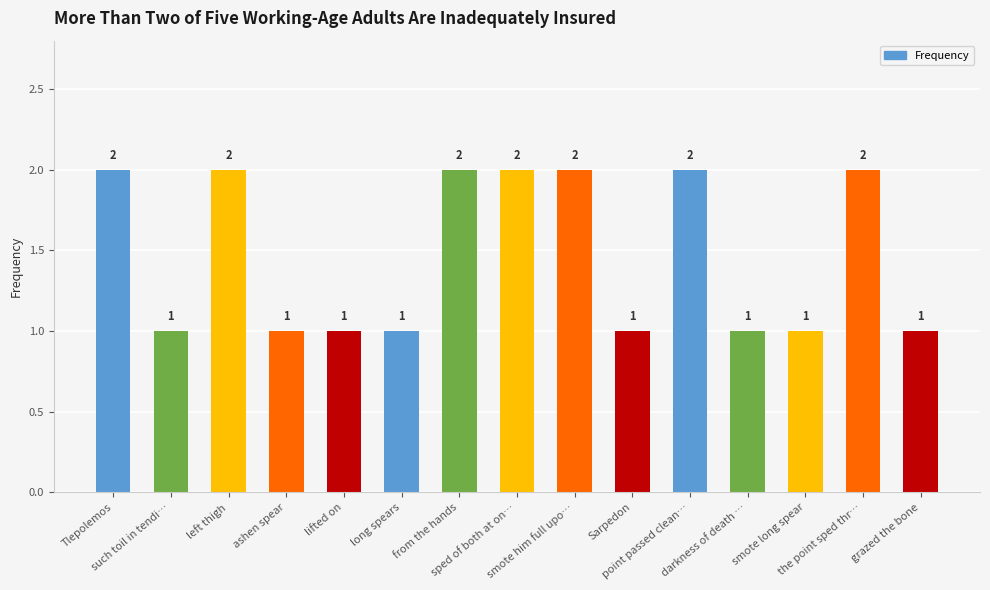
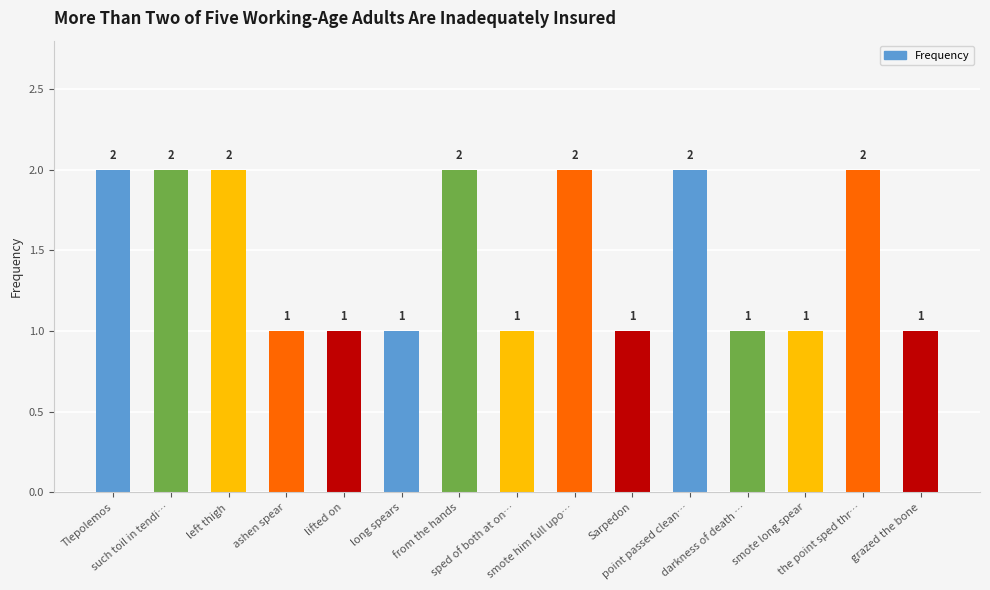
such toil in tendi…: 1 -> 2
sped of both at on…: 2 -> 1
